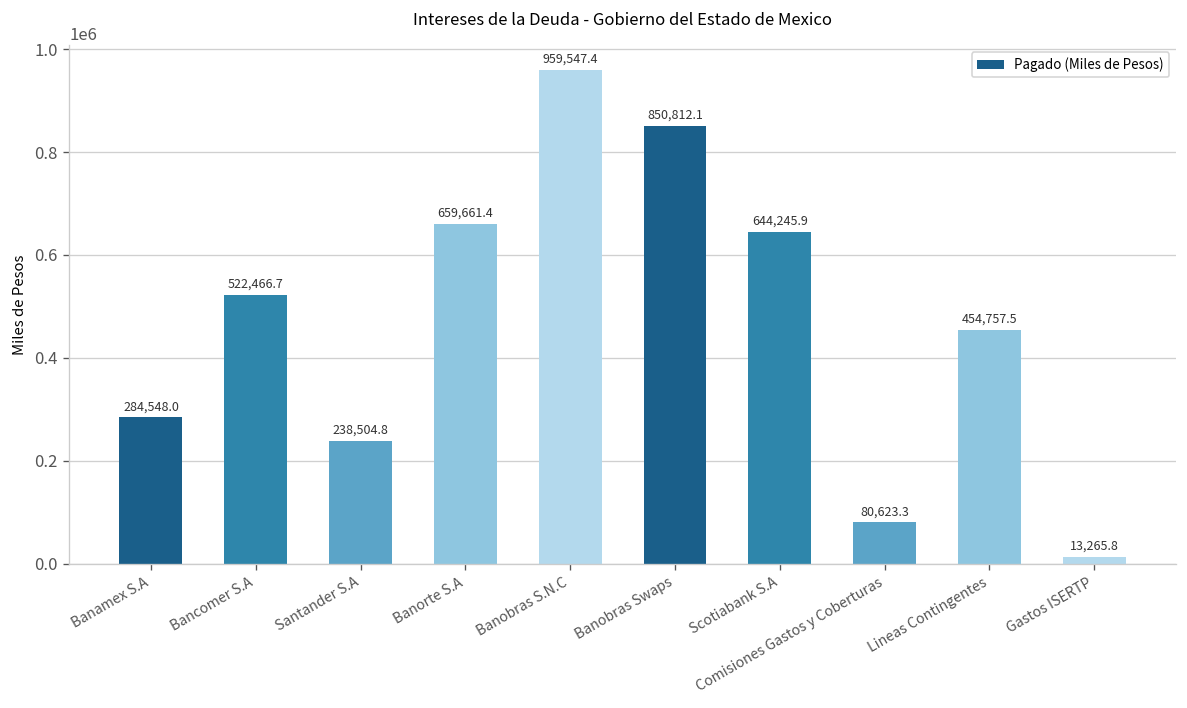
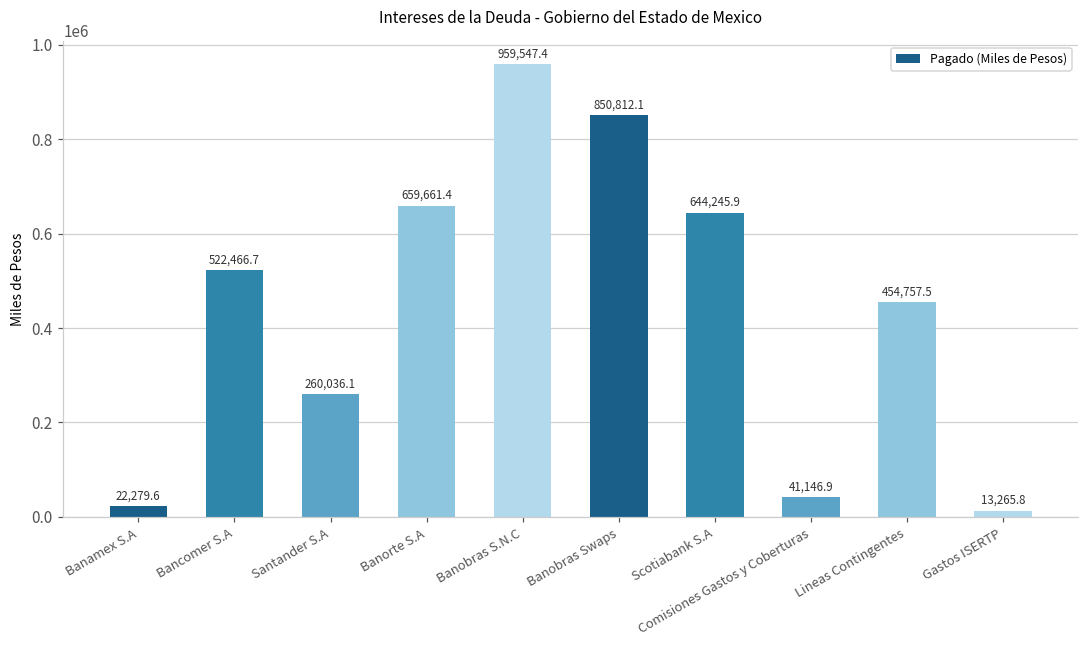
Banamex S.A: 284,548.0 -> 22,279.6
Santander S.A: 238,504.8 -> 260,036.1
Comisiones Gastos y Coberturas: 80,623.3 -> 41,146.9
